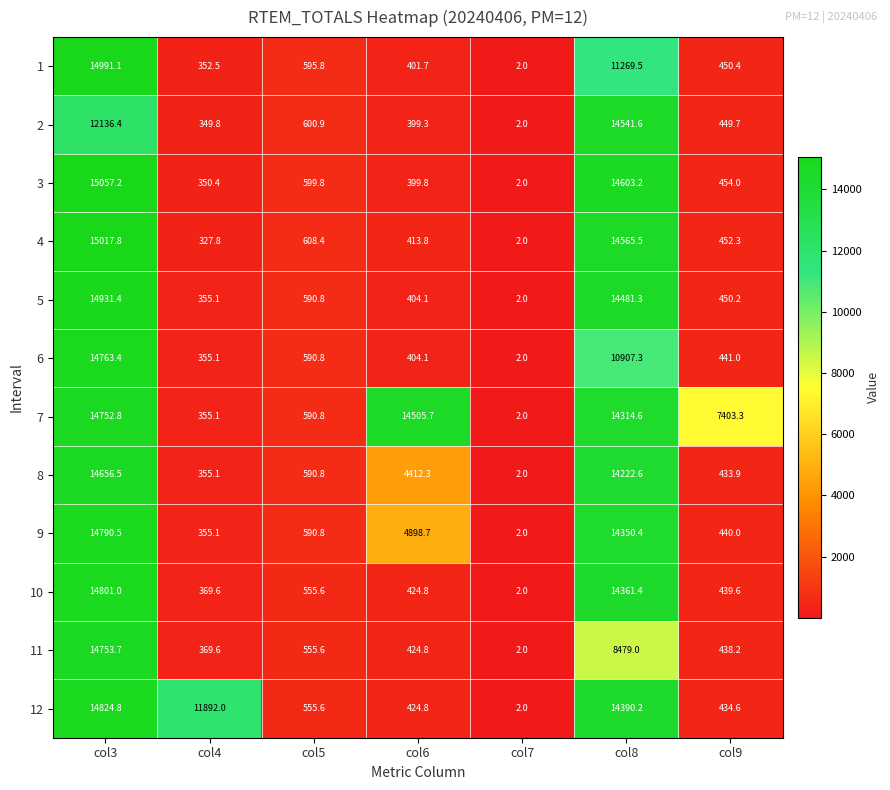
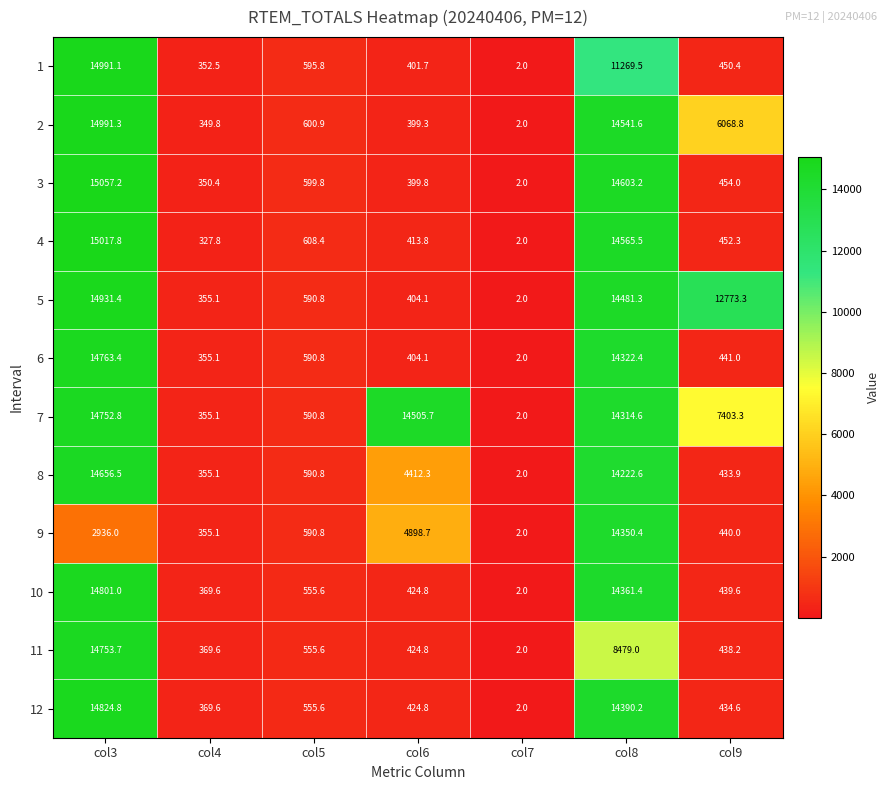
2, col3: 12136.4 -> 14991.3
2, col9: 449.7 -> 6068.8
5, col9: 450.2 -> 12773.3
6, col8: 10907.3 -> 14322.4
9, col3: 14790.5 -> 2936.0
12, col4: 11892.0 -> 369.6
